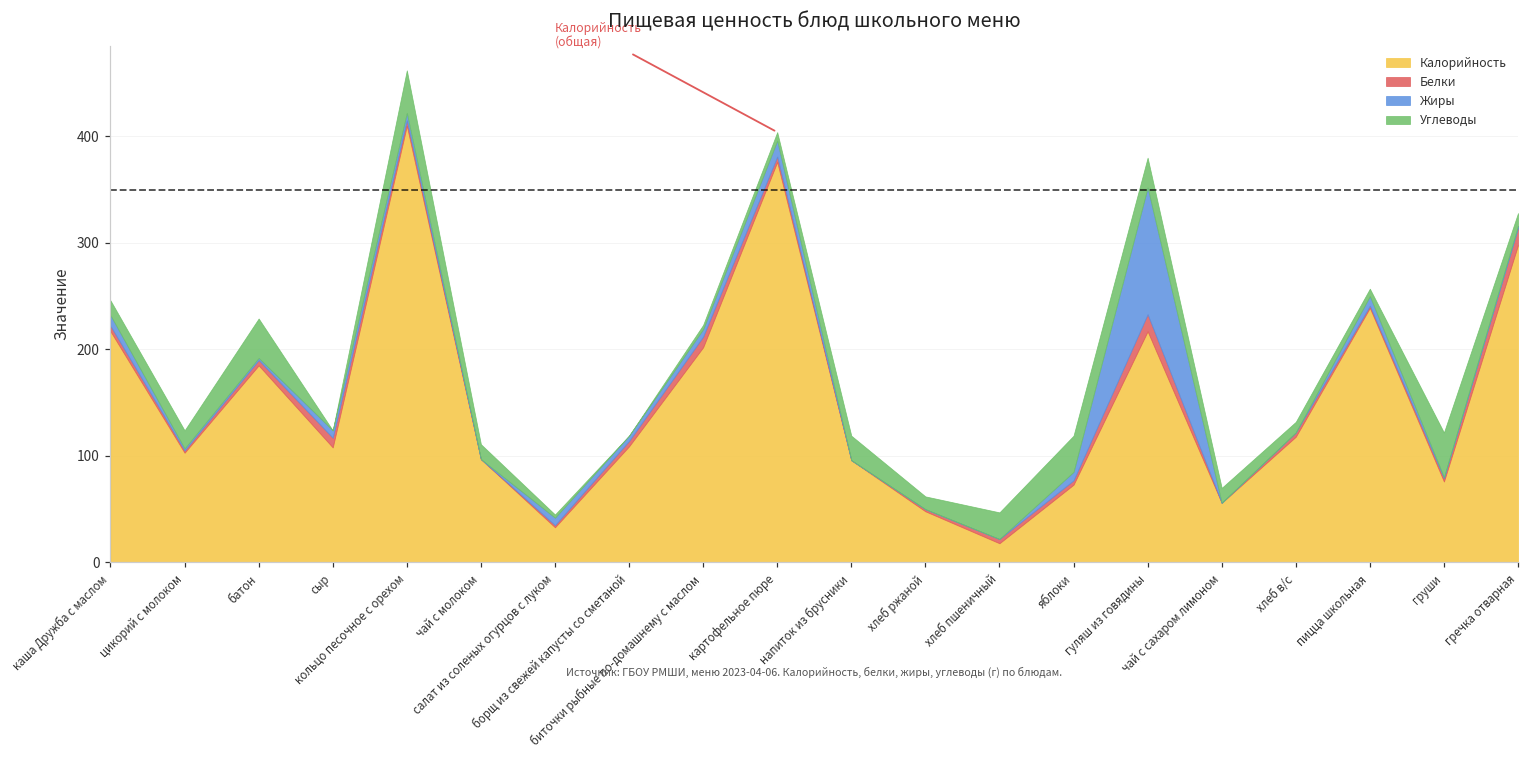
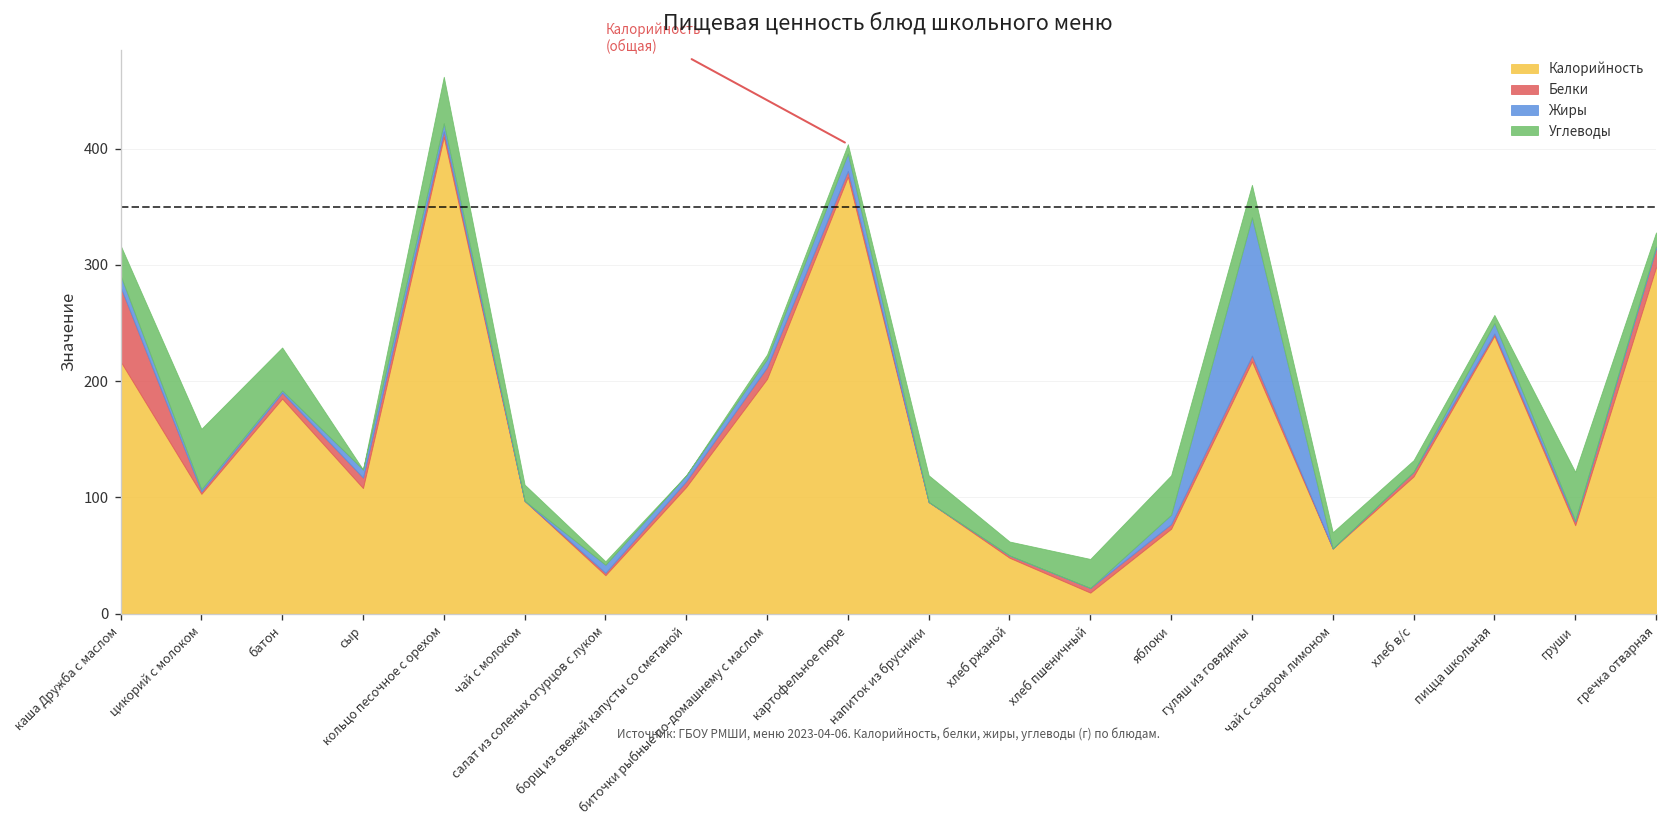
Белки, каша Дружба с маслом: 10 -> 60
Углеводы, каша Дружба с маслом: 10 -> 30
Углеводы, цикорий с молоком: 20 -> 50
Белки, гуляш из говядины: 20 -> 10
